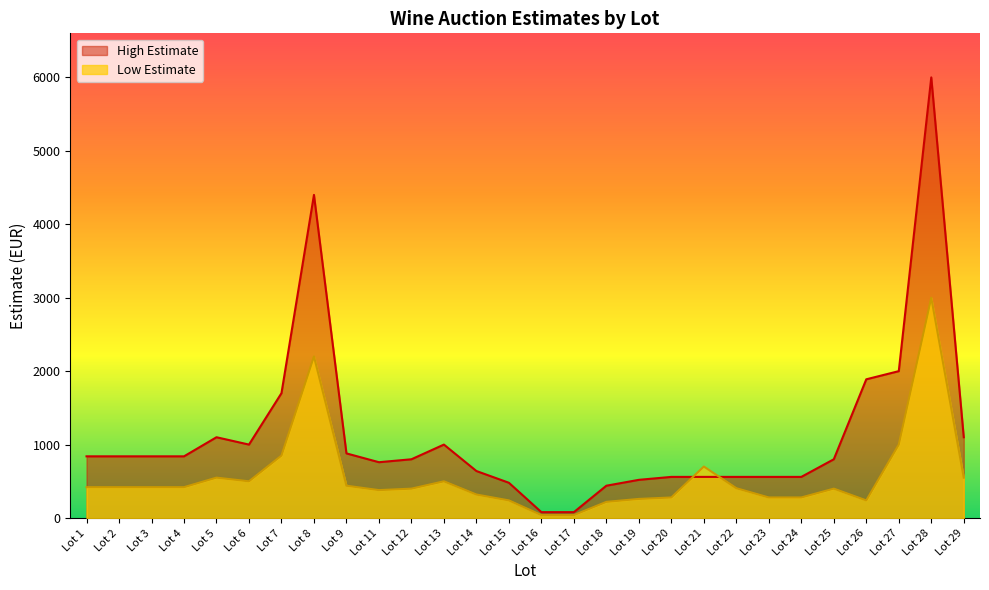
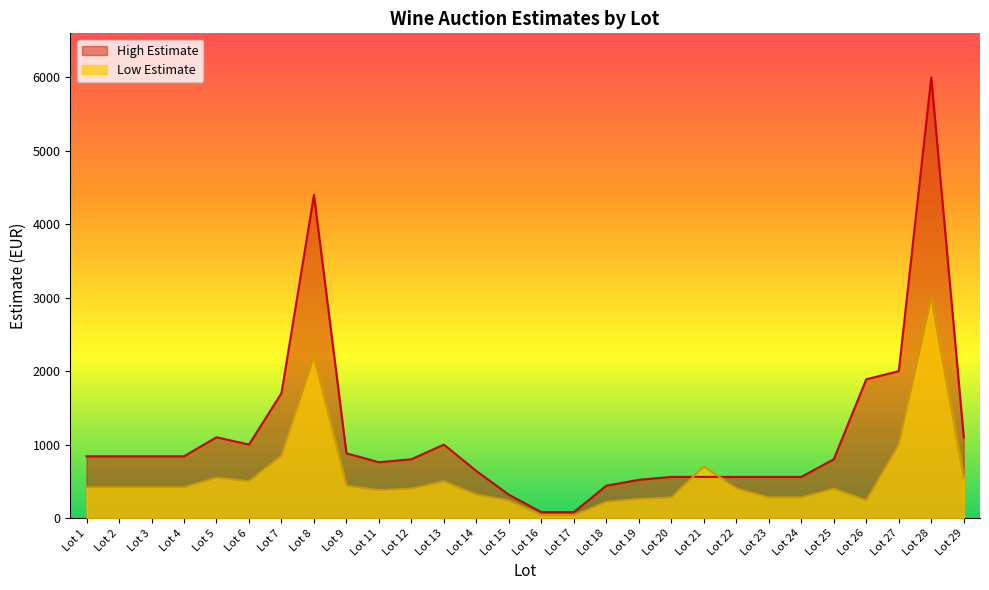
High Estimate, Lot 15: 500 -> 300
